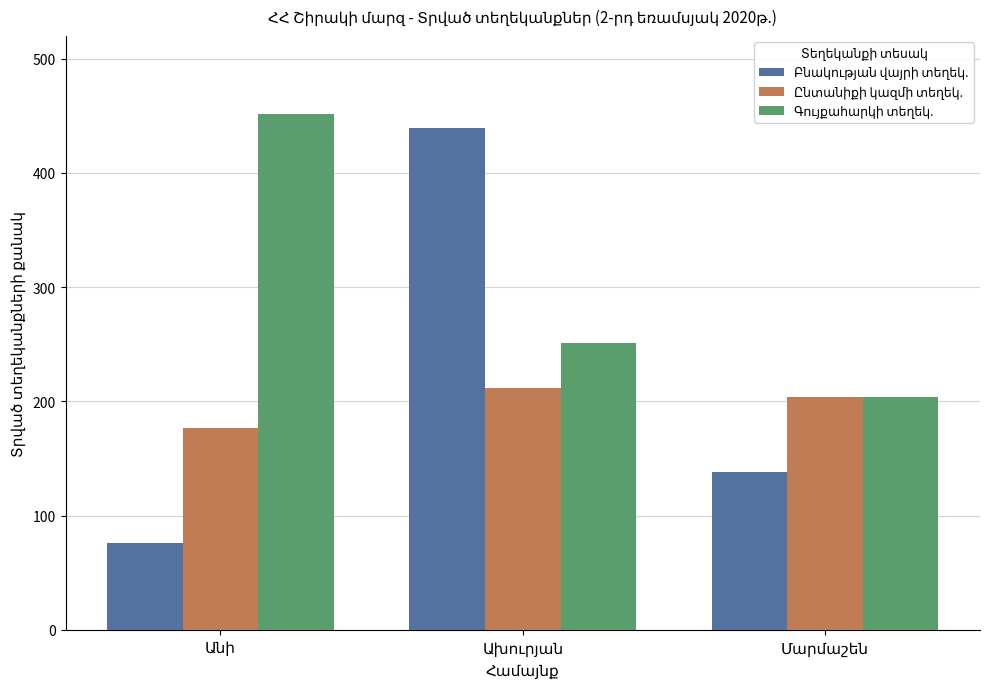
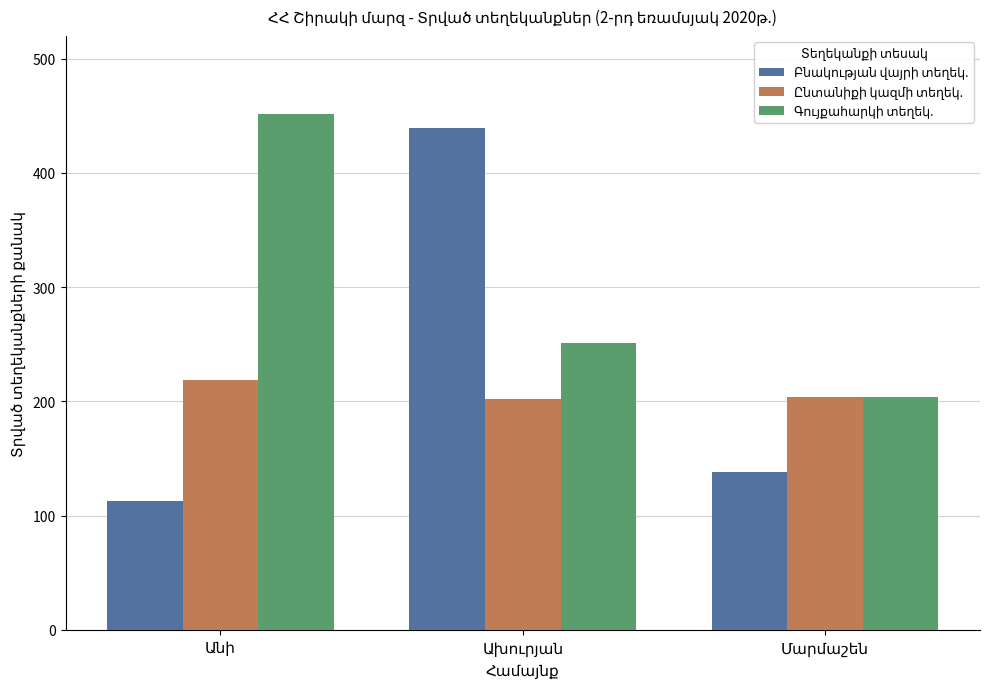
Բնակության վայրի տեղեկ., Անի: 76 -> 113
Ընտանիքի կազմի տեղեկ., Անի: 177 -> 219
Ընտանիքի կազմի տեղեկ., Ախուրյան: 212 -> 202
